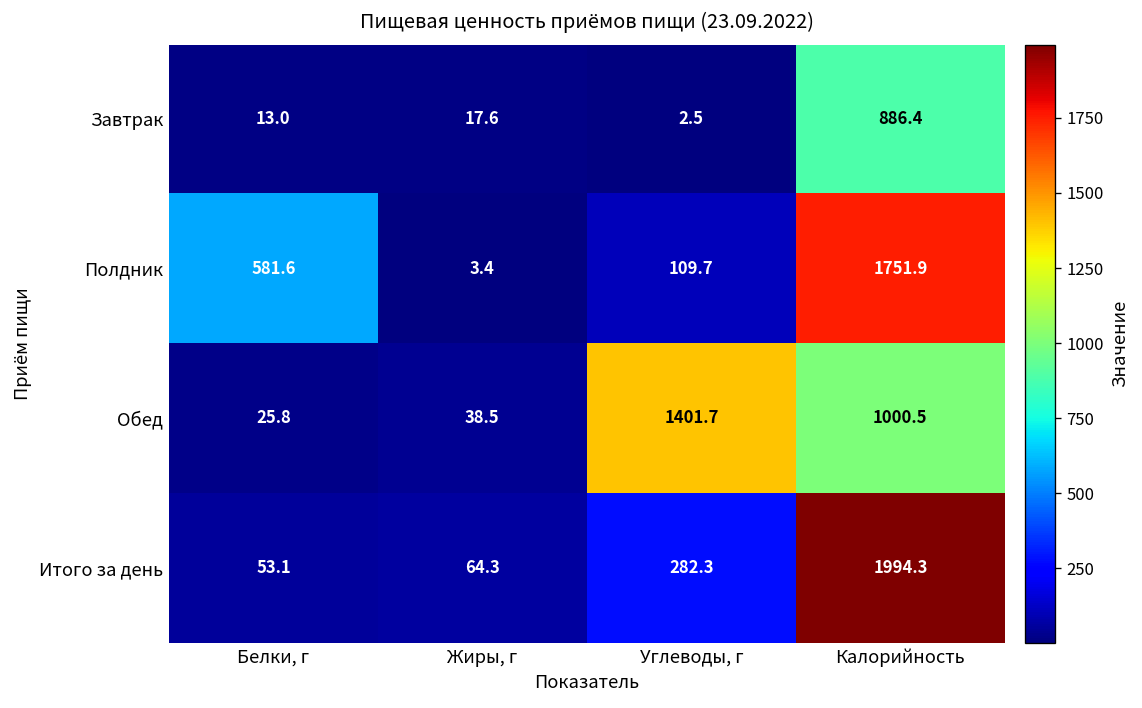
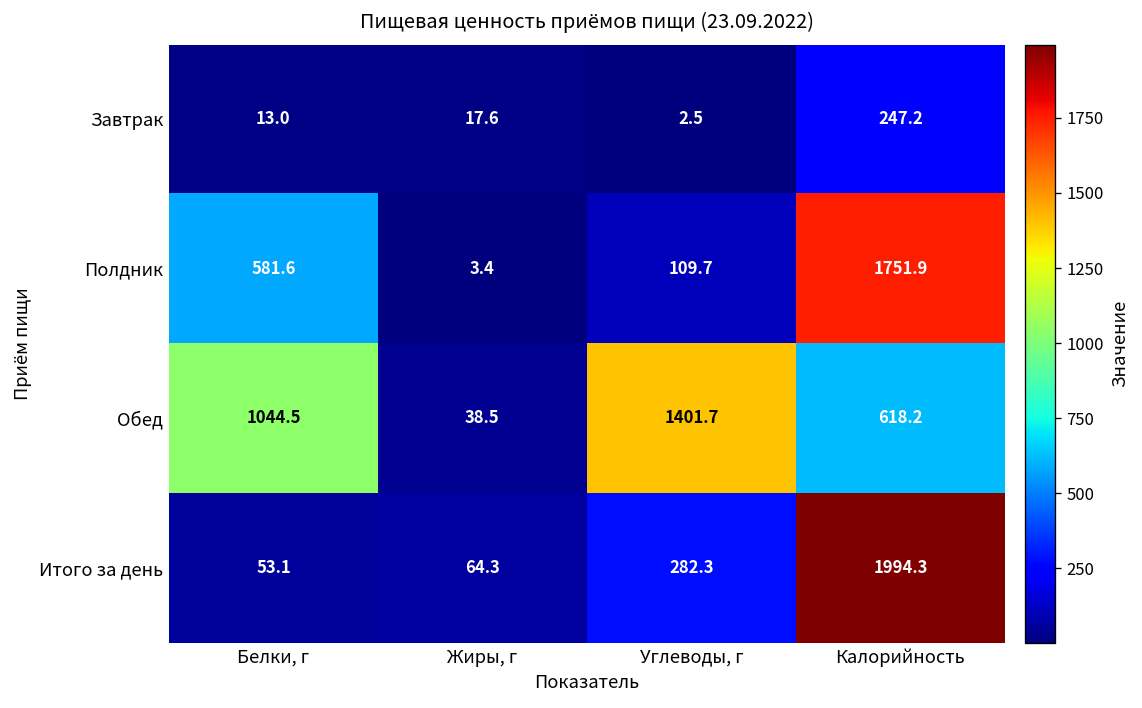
Завтрак, Калорийность: 886.4 -> 247.2
Обед, Белки, г: 25.8 -> 1044.5
Обед, Калорийность: 1000.5 -> 618.2
